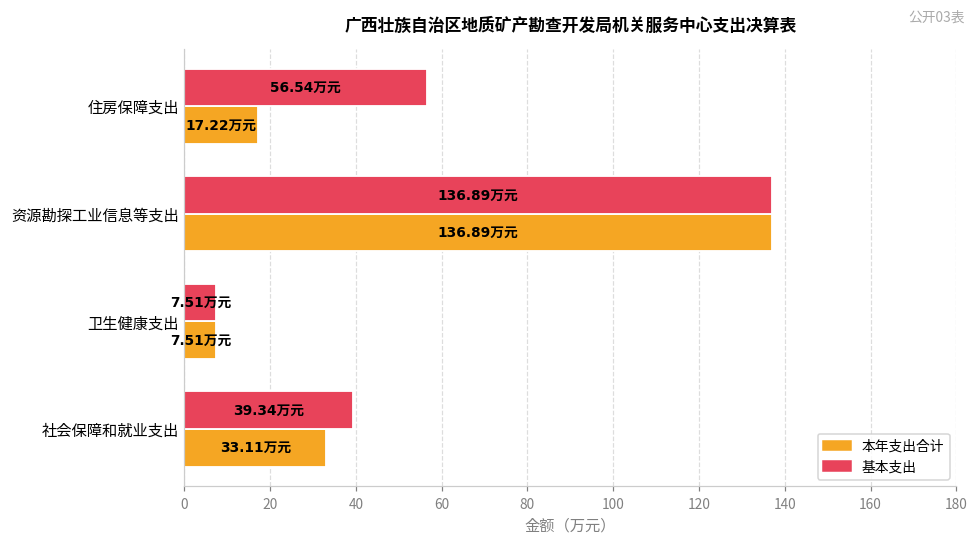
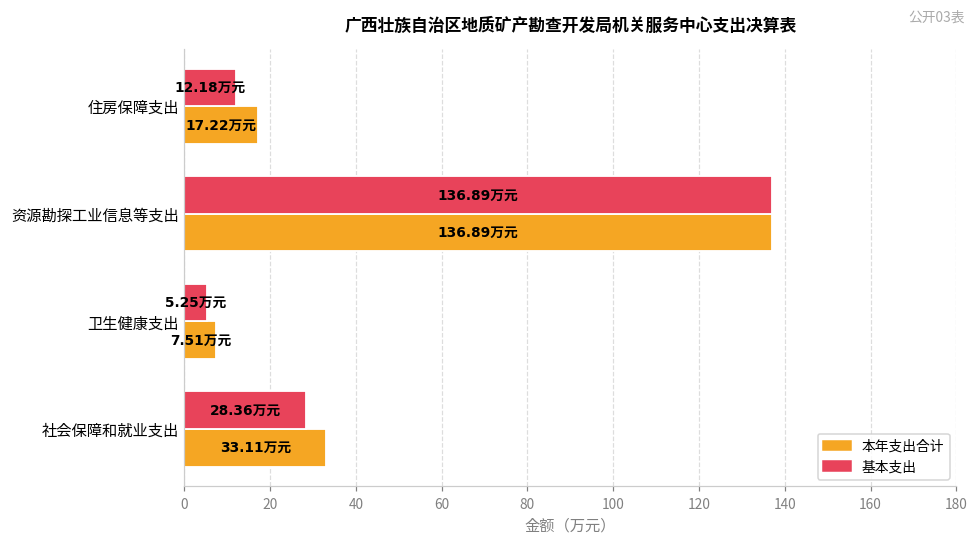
基本支出, 住房保障支出: 56.54 -> 12.18
基本支出, 卫生健康支出: 7.51 -> 5.25
基本支出, 社会保障和就业支出: 39.34 -> 28.36
